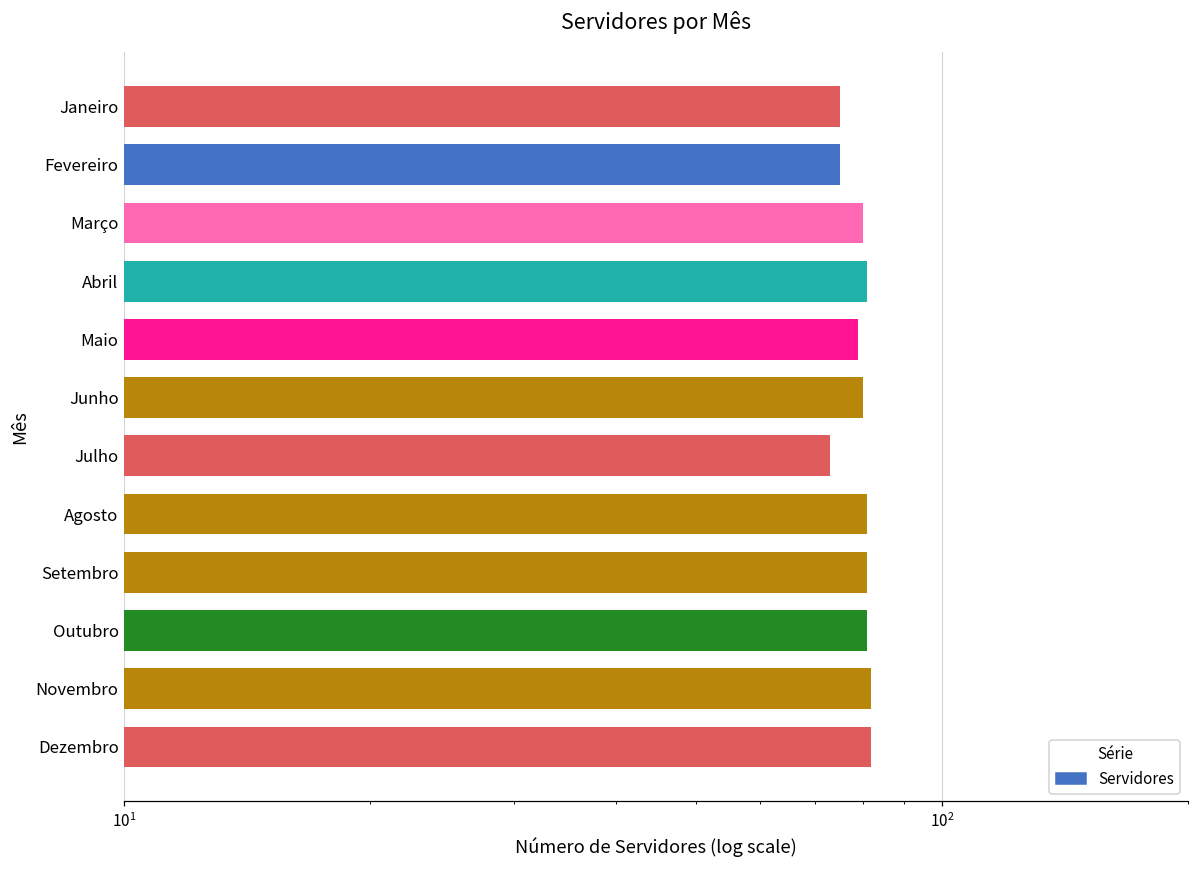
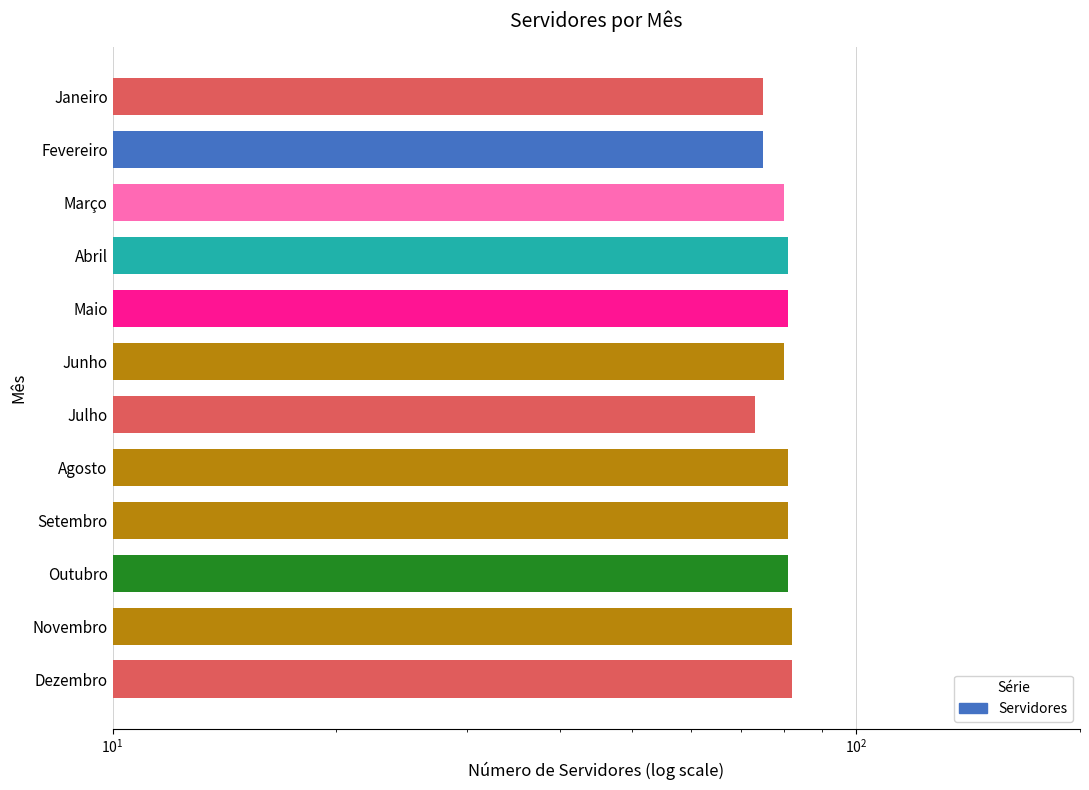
Maio: 79 -> 81
